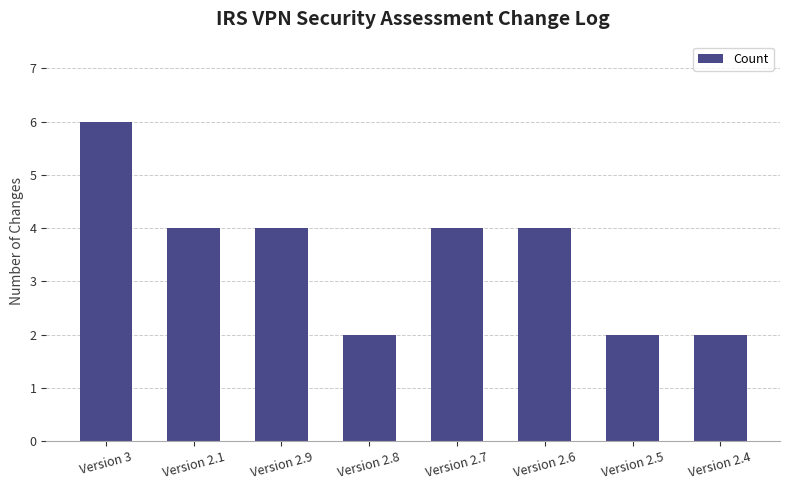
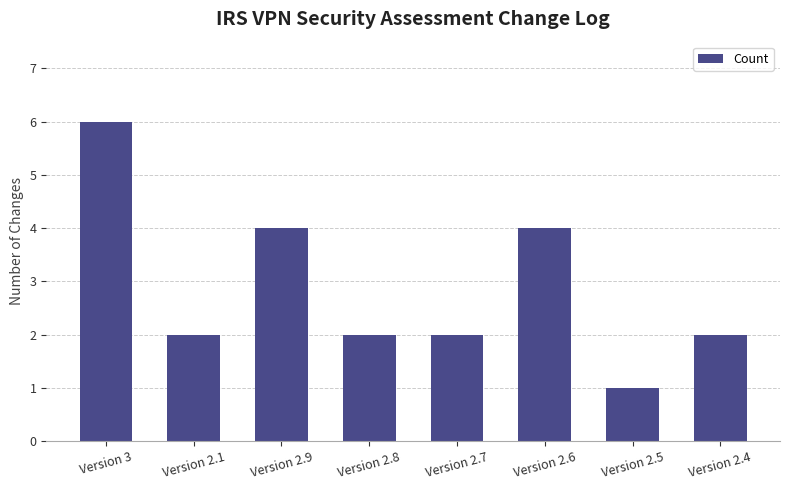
Version 2.1: 4 -> 2
Version 2.7: 4 -> 2
Version 2.5: 2 -> 1
